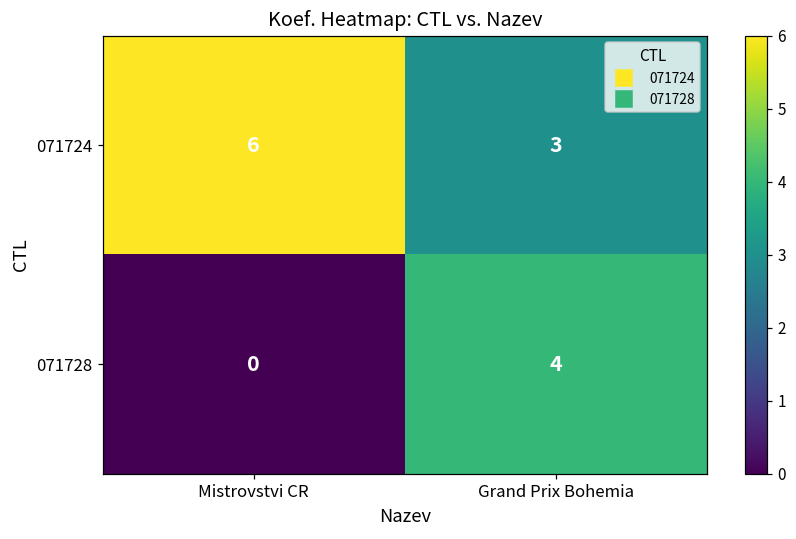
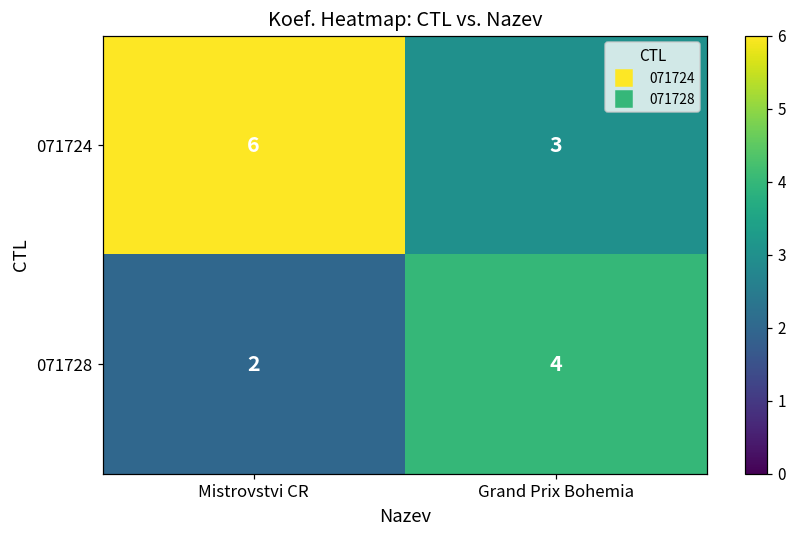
071728, Mistrovstvi CR: 0 -> 2
